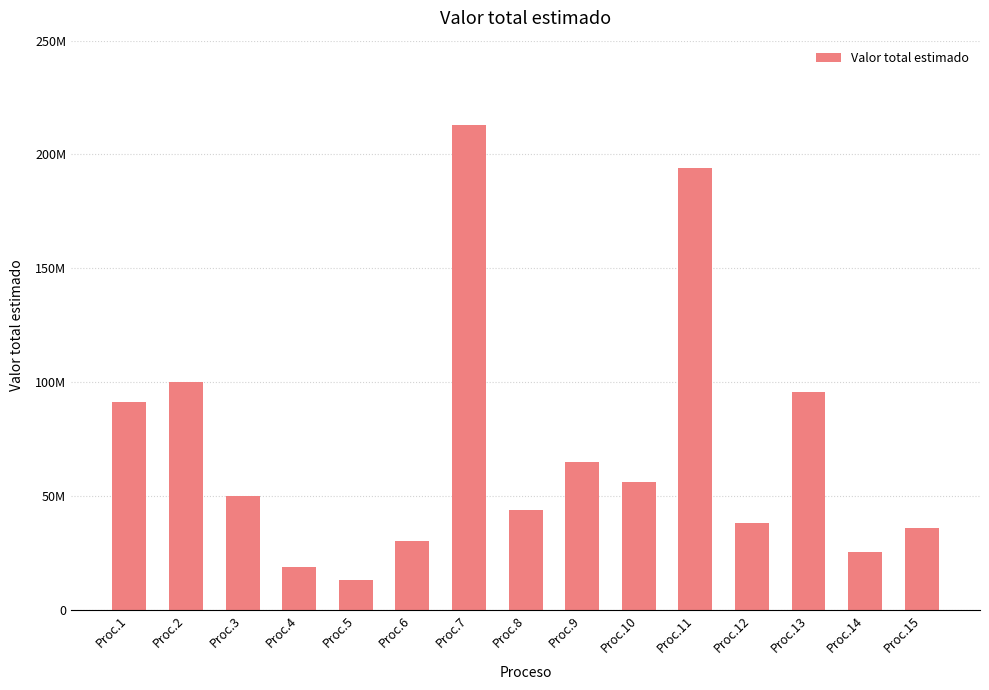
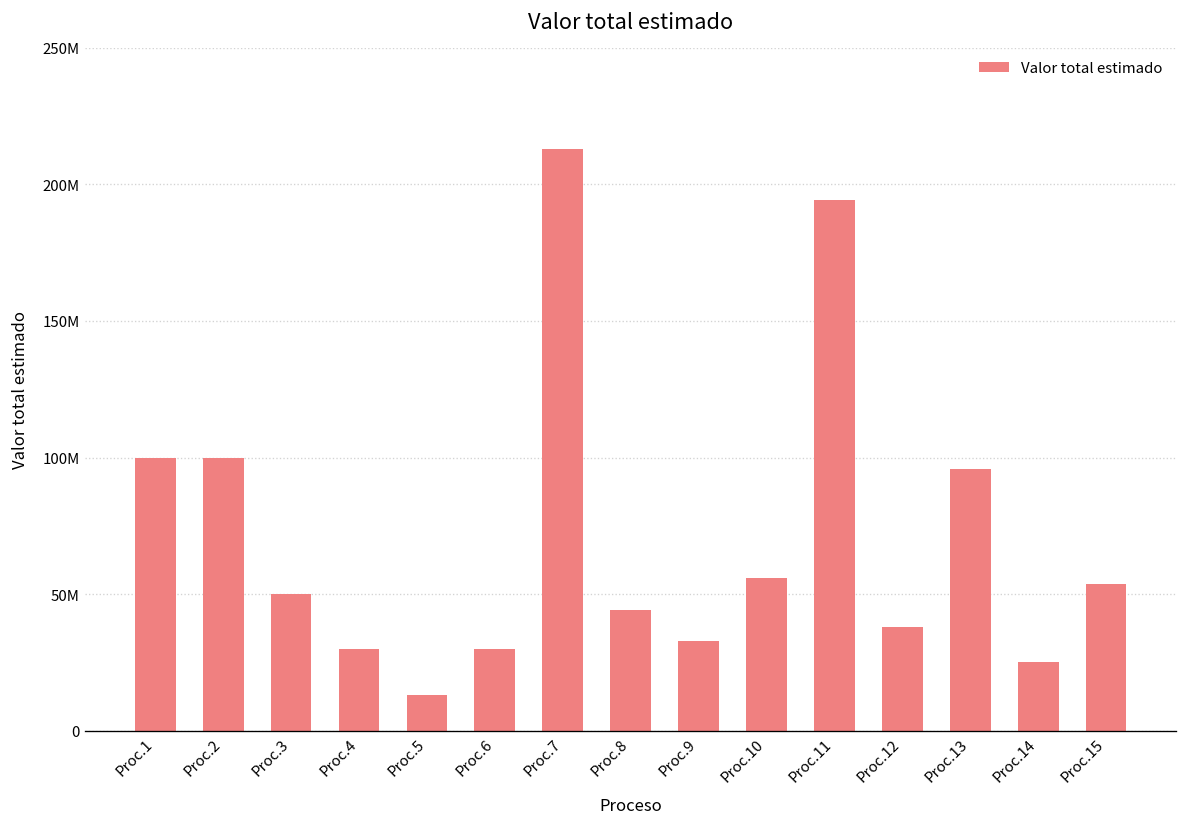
Proc.1: 91000000 -> 100000000
Proc.4: 19000000 -> 30000000
Proc.9: 65000000 -> 33000000
Proc.15: 36000000 -> 54000000
